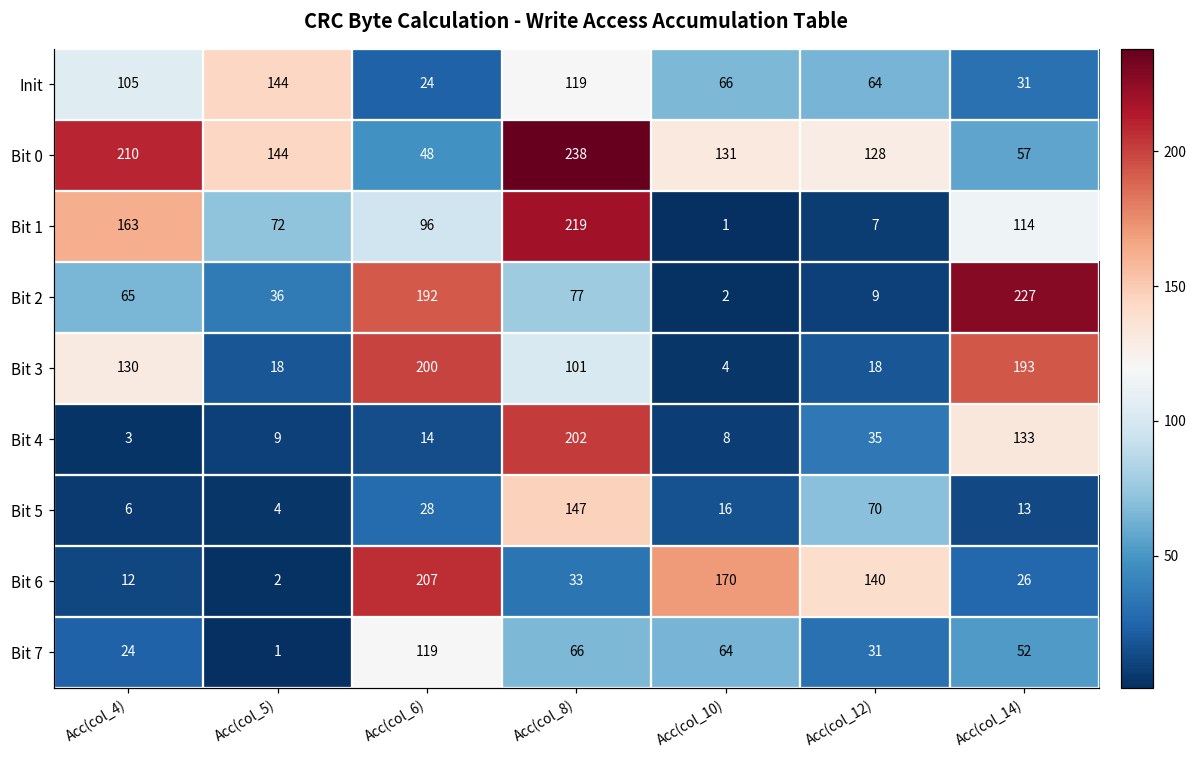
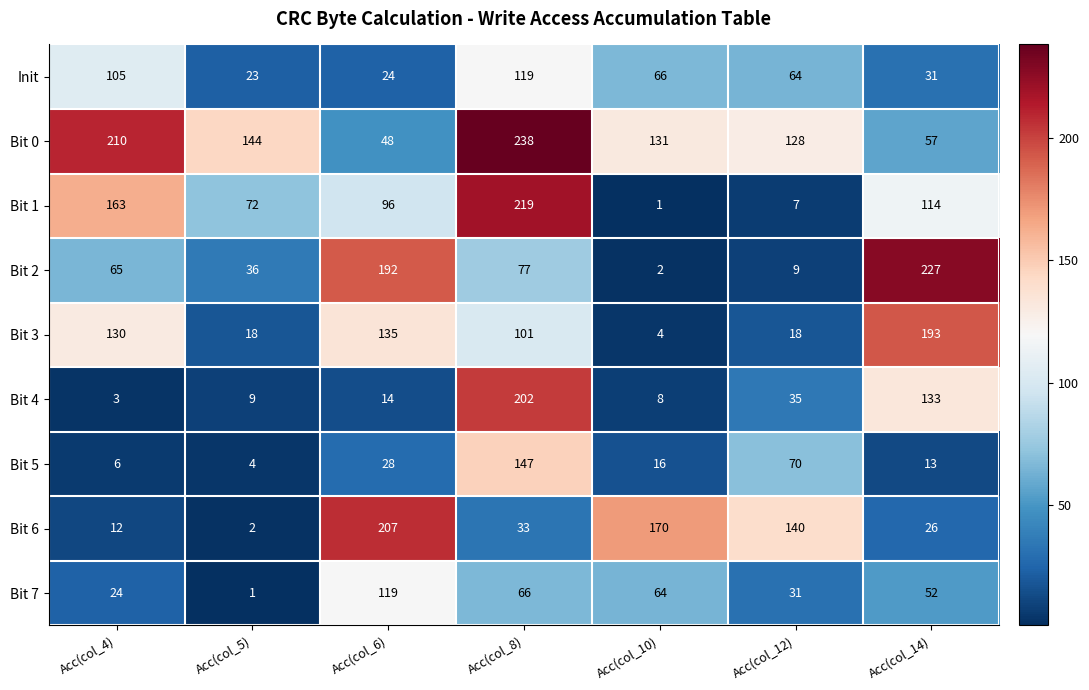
Init, Acc(col_5): 144 -> 23
Bit 3, Acc(col_6): 200 -> 135
